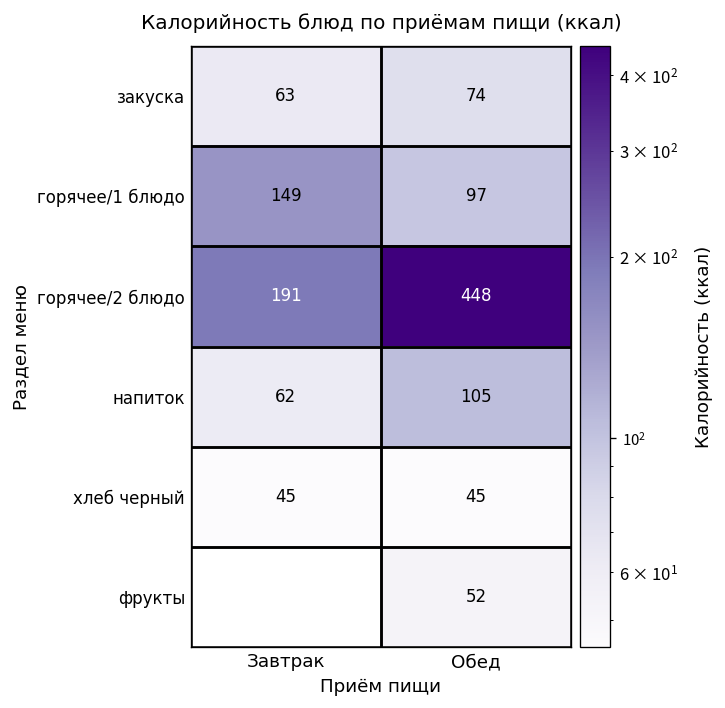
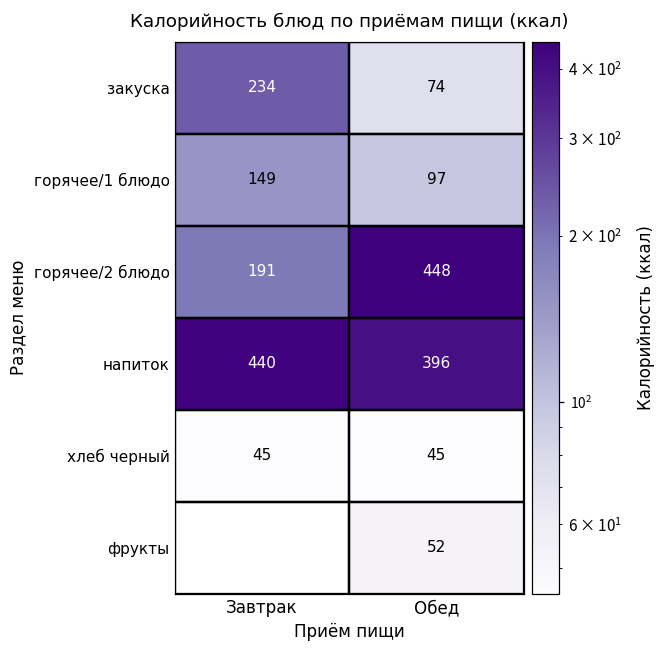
закуска, Завтрак: 63 -> 234
напиток, Завтрак: 62 -> 440
напиток, Обед: 105 -> 396
